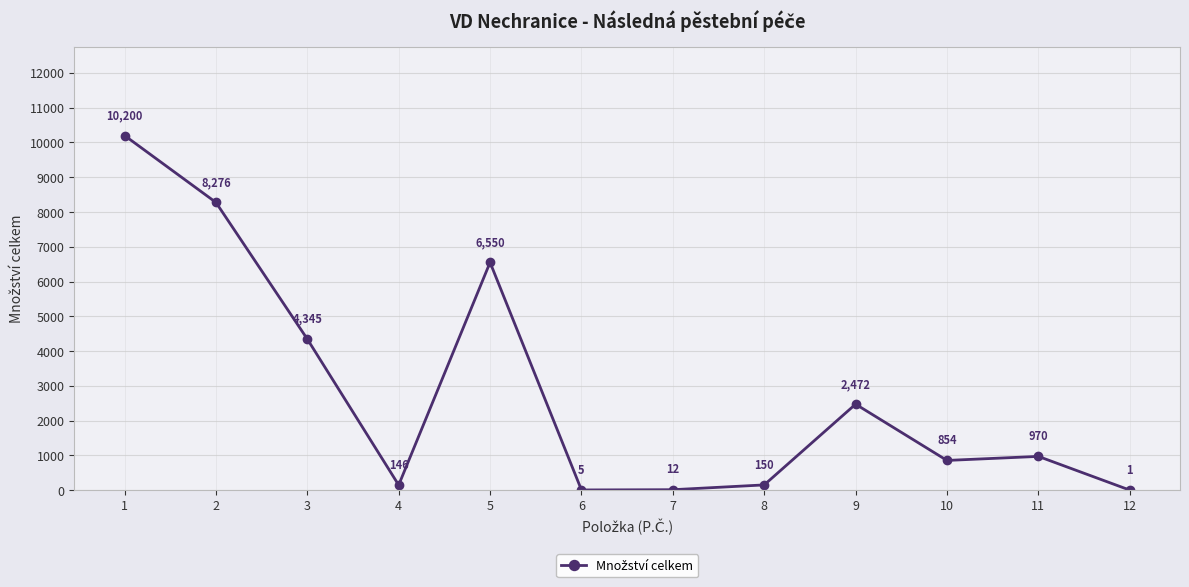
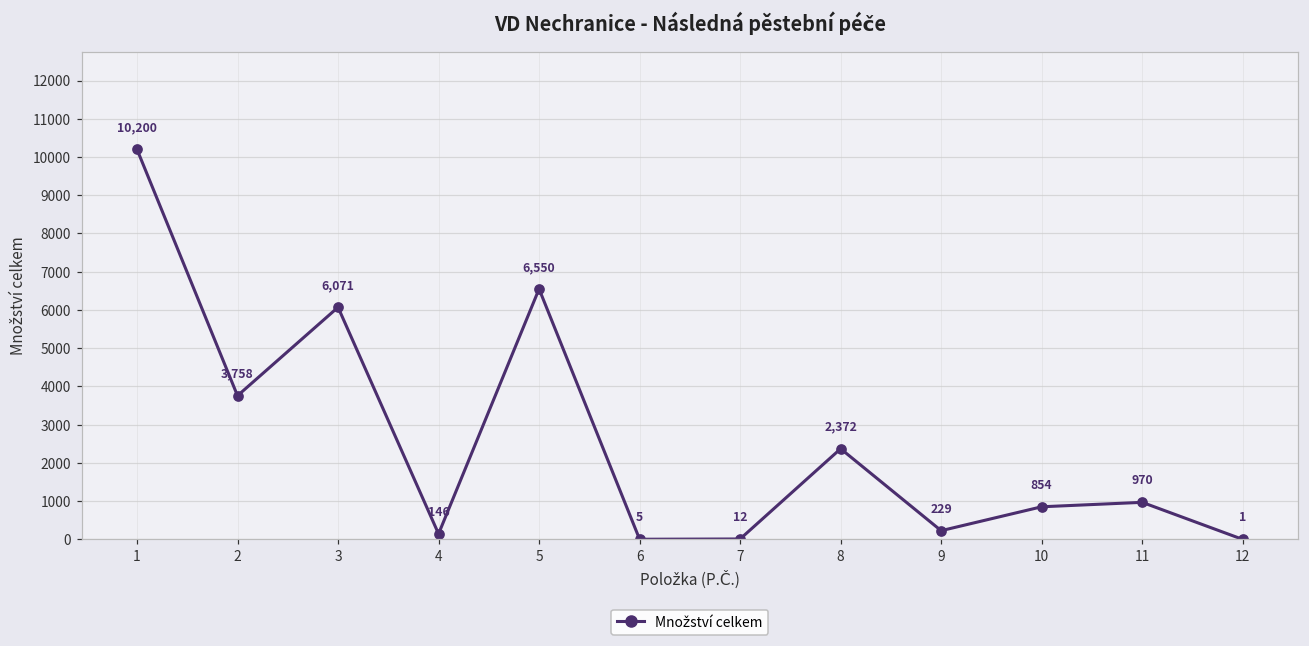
2: 8,276 -> 3,758
3: 4,345 -> 6,071
8: 150 -> 2,372
9: 2,472 -> 229
